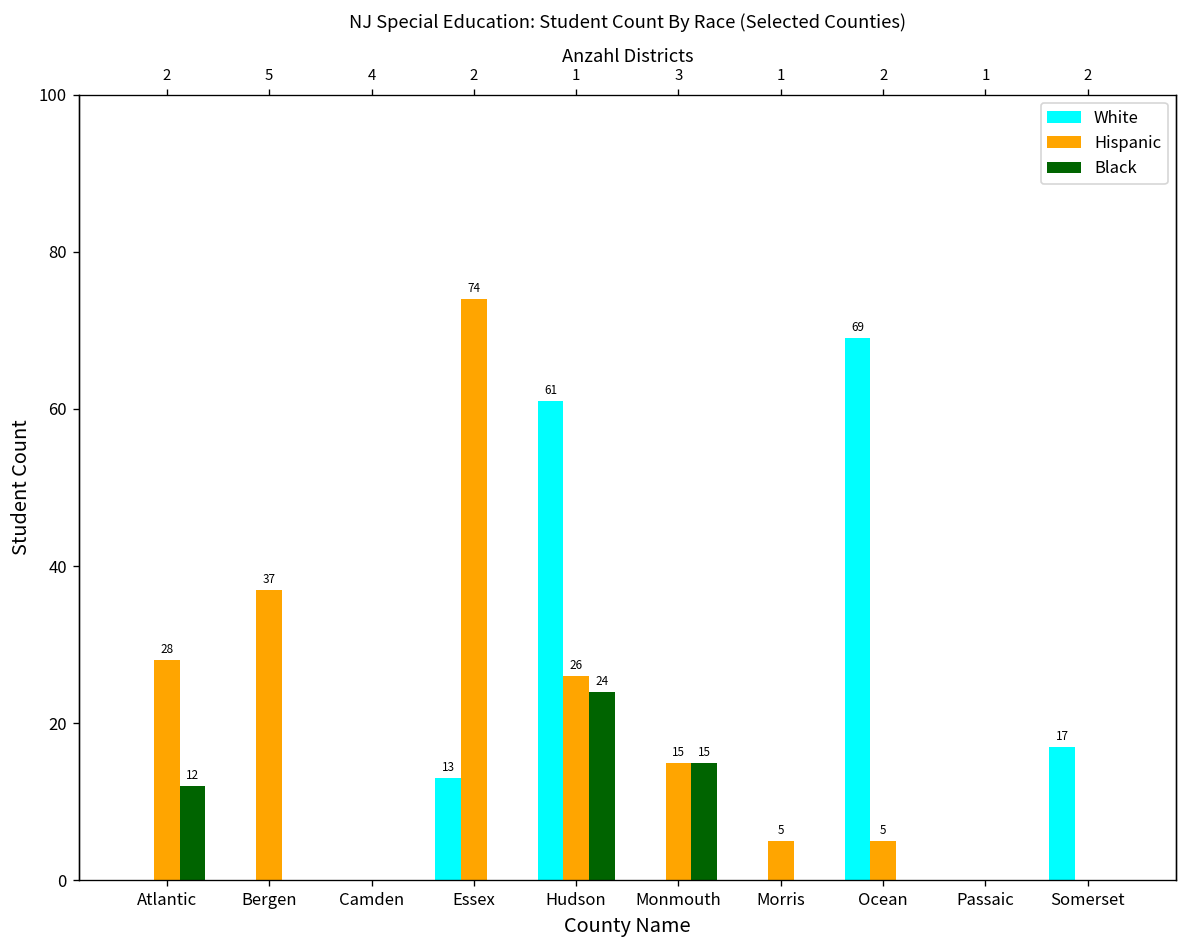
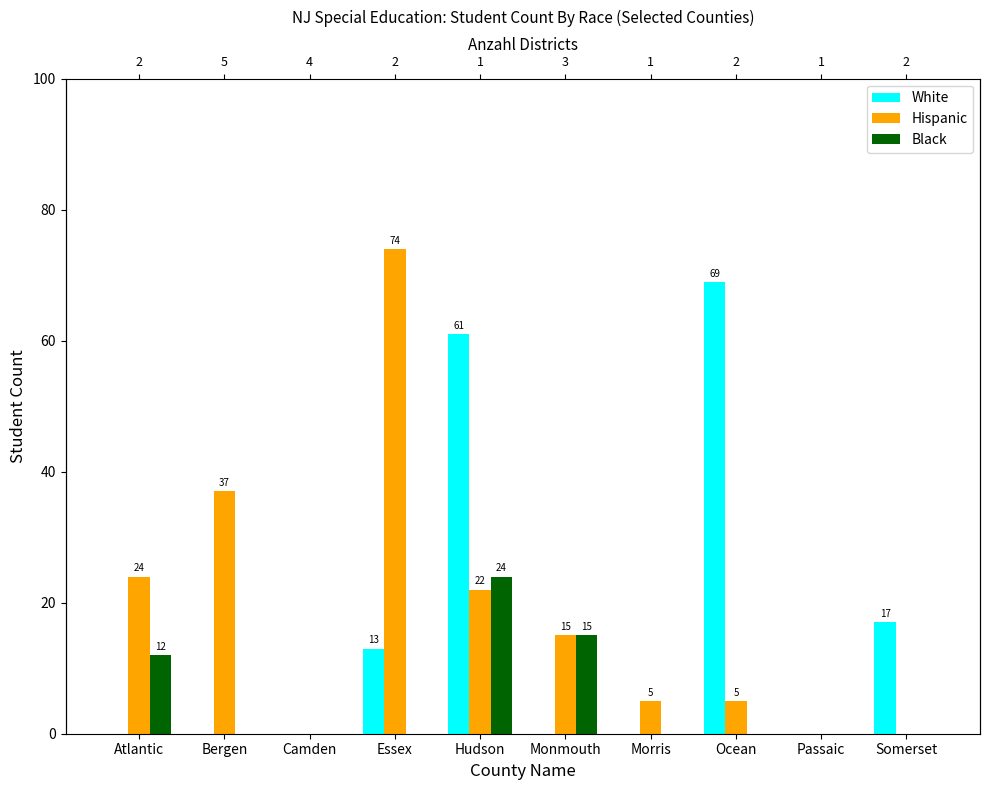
Hispanic, Atlantic: 28 -> 24
Hispanic, Hudson: 26 -> 22
